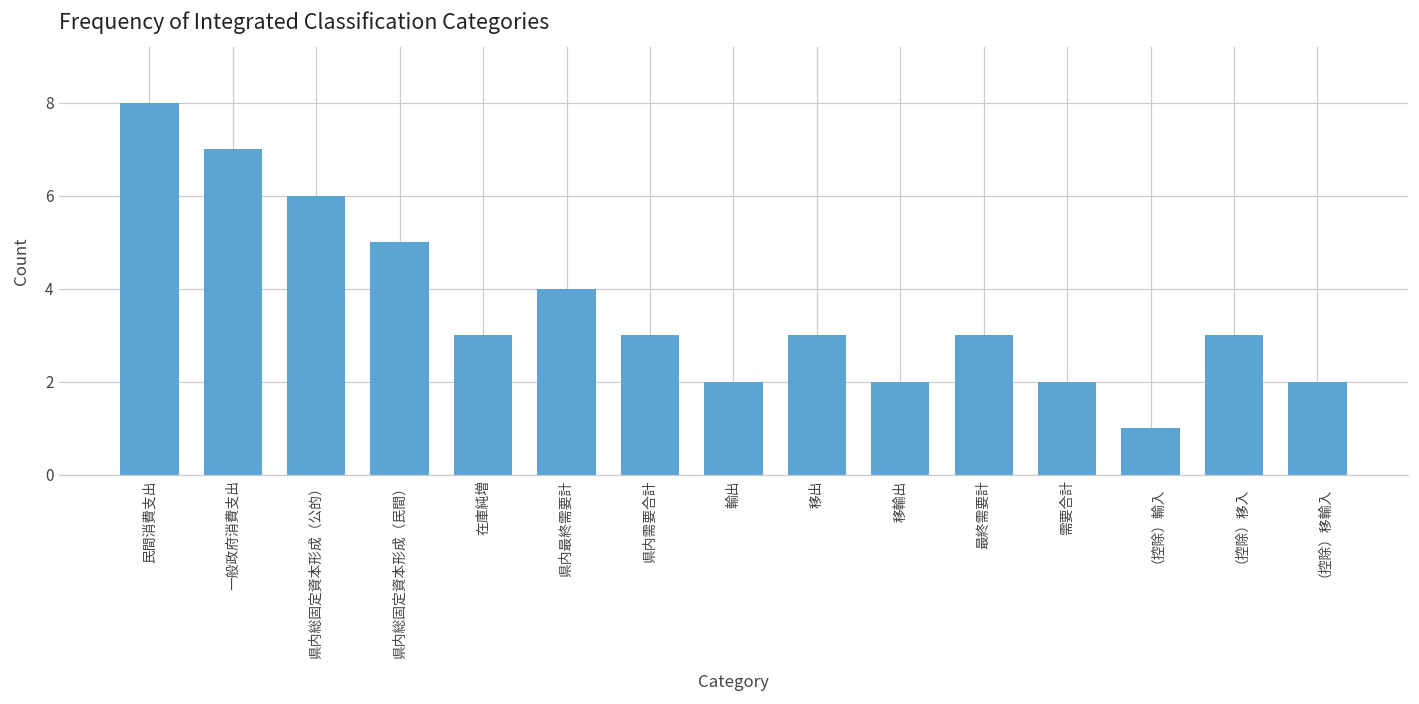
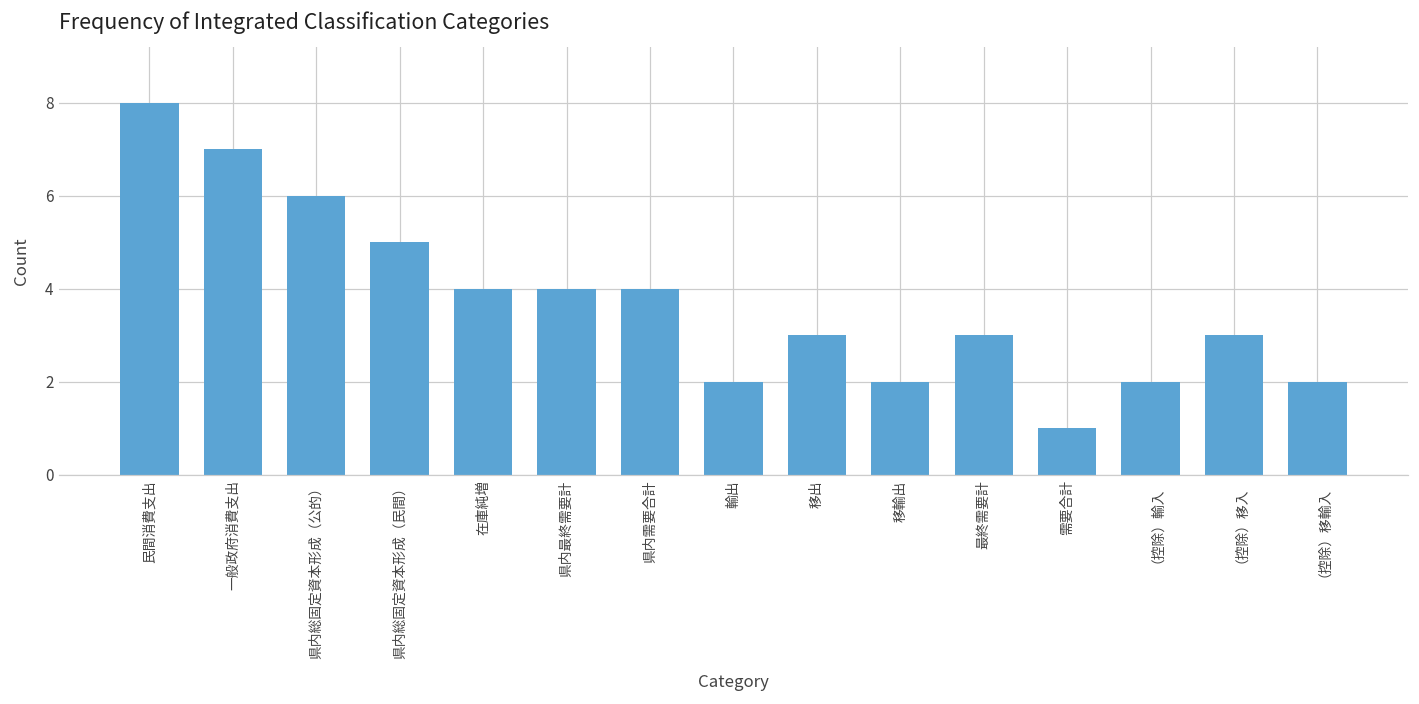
在庫純増: 3 -> 4
県内需要合計: 3 -> 4
需要合計: 2 -> 1
（控除）輸入: 1 -> 2
